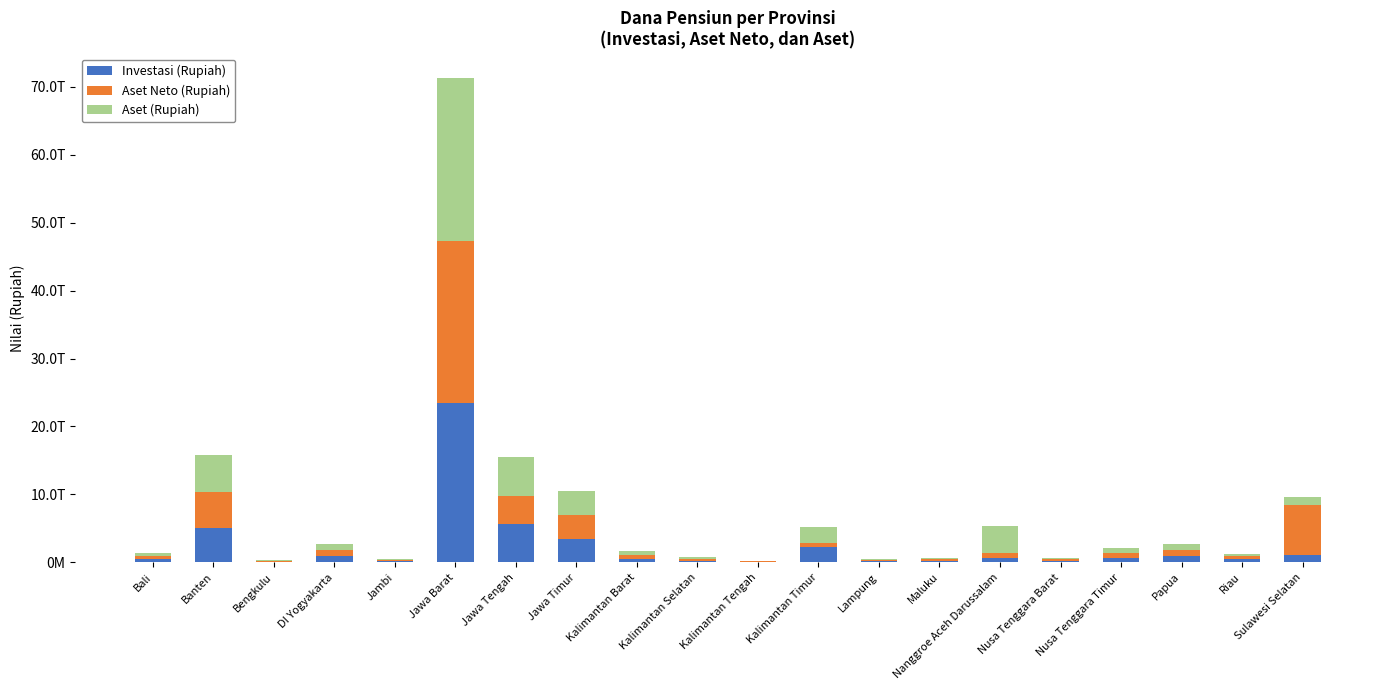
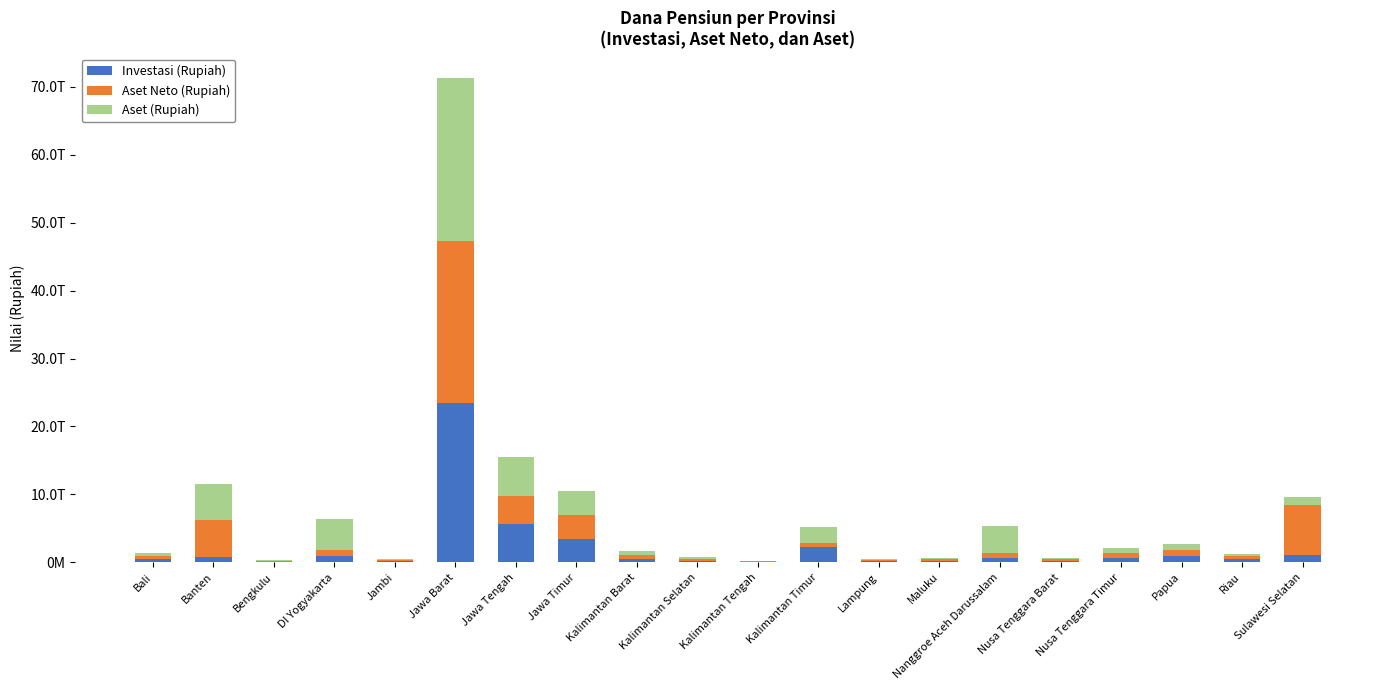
Investasi (Rupiah), Banten: 5T -> 1T
Aset (Rupiah), DI Yogyakarta: 1T -> 5T
